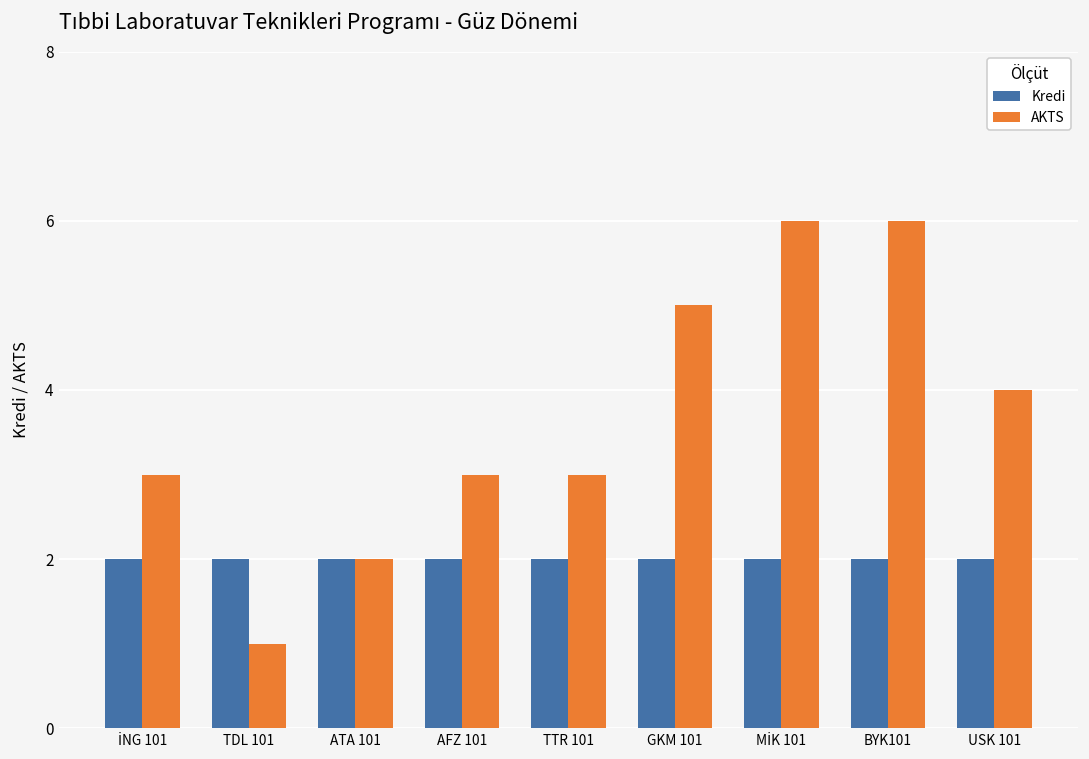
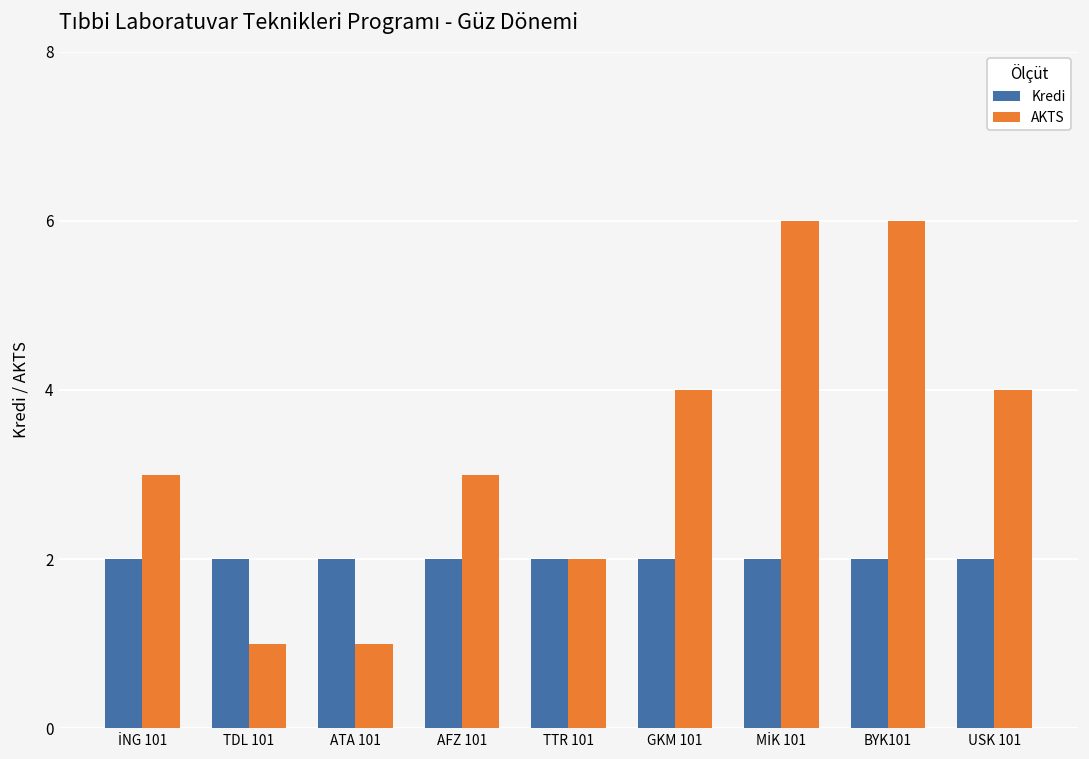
AKTS, ATA 101: 2 -> 1
AKTS, TTR 101: 3 -> 2
AKTS, GKM 101: 5 -> 4
